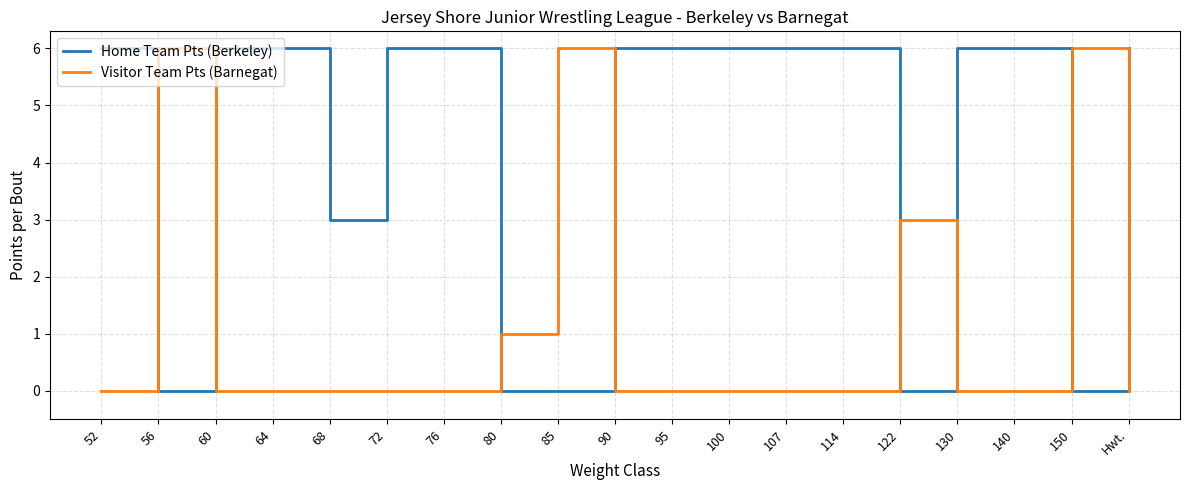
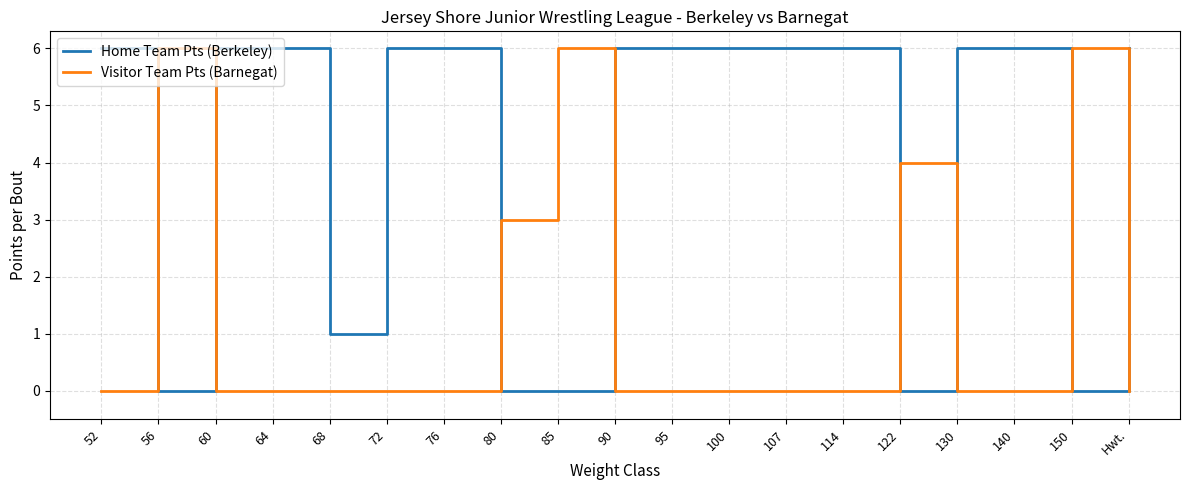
Home Team Pts (Berkeley), 68: 3 -> 1
Visitor Team Pts (Barnegat), 80: 1 -> 3
Visitor Team Pts (Barnegat), 122: 3 -> 4
